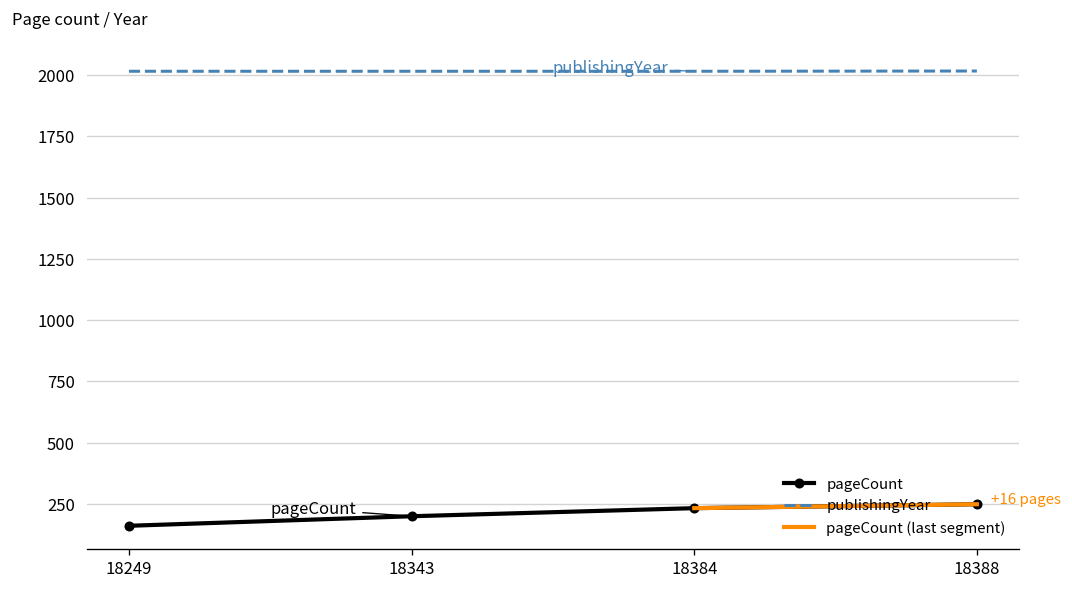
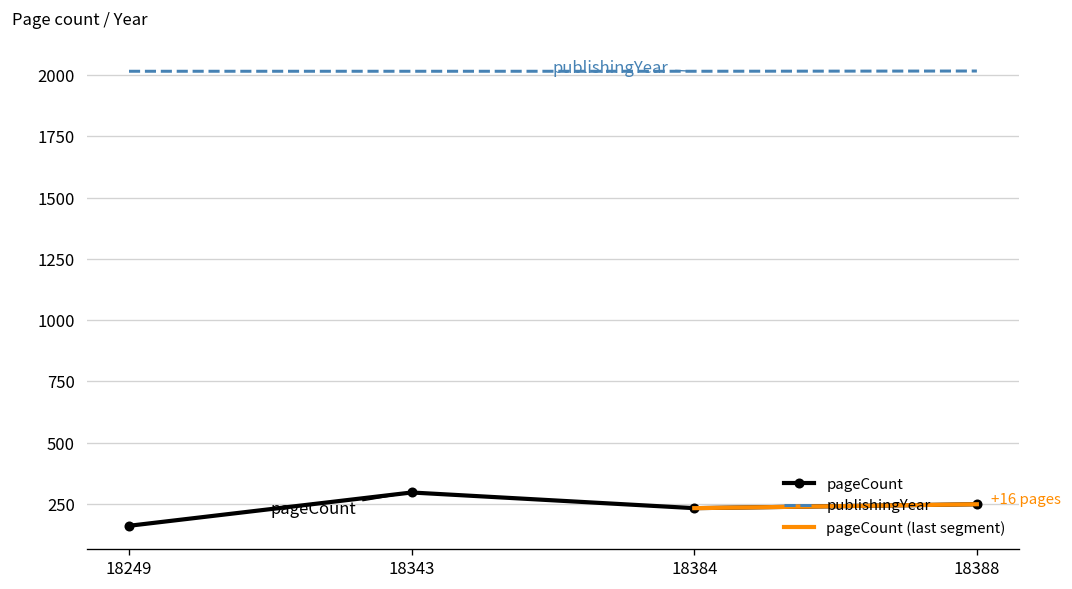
pageCount, 18343: 200 -> 300
